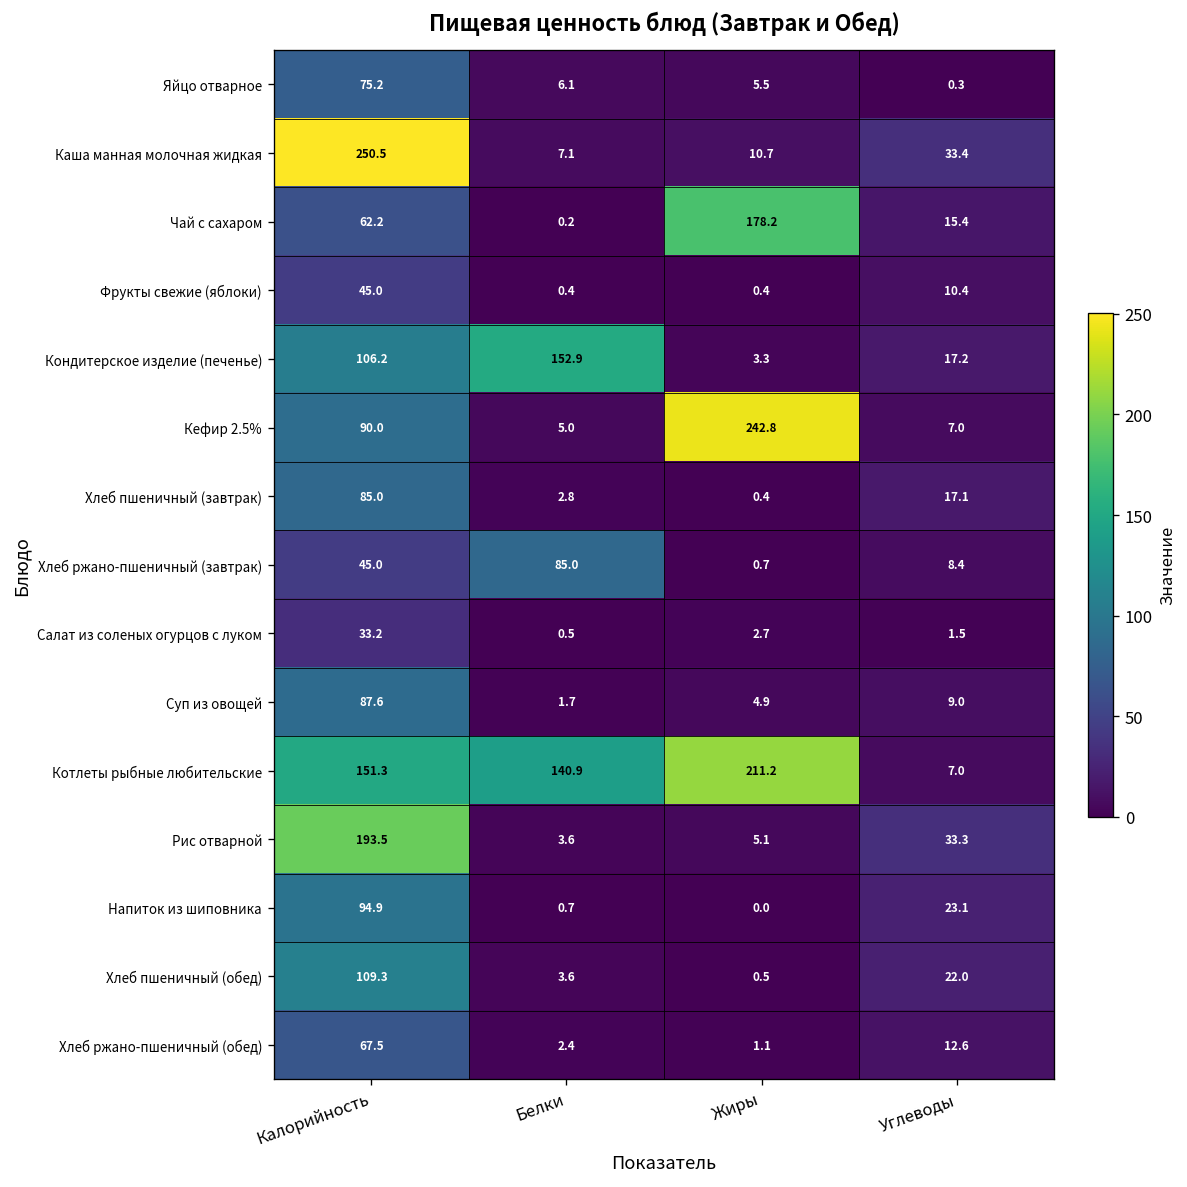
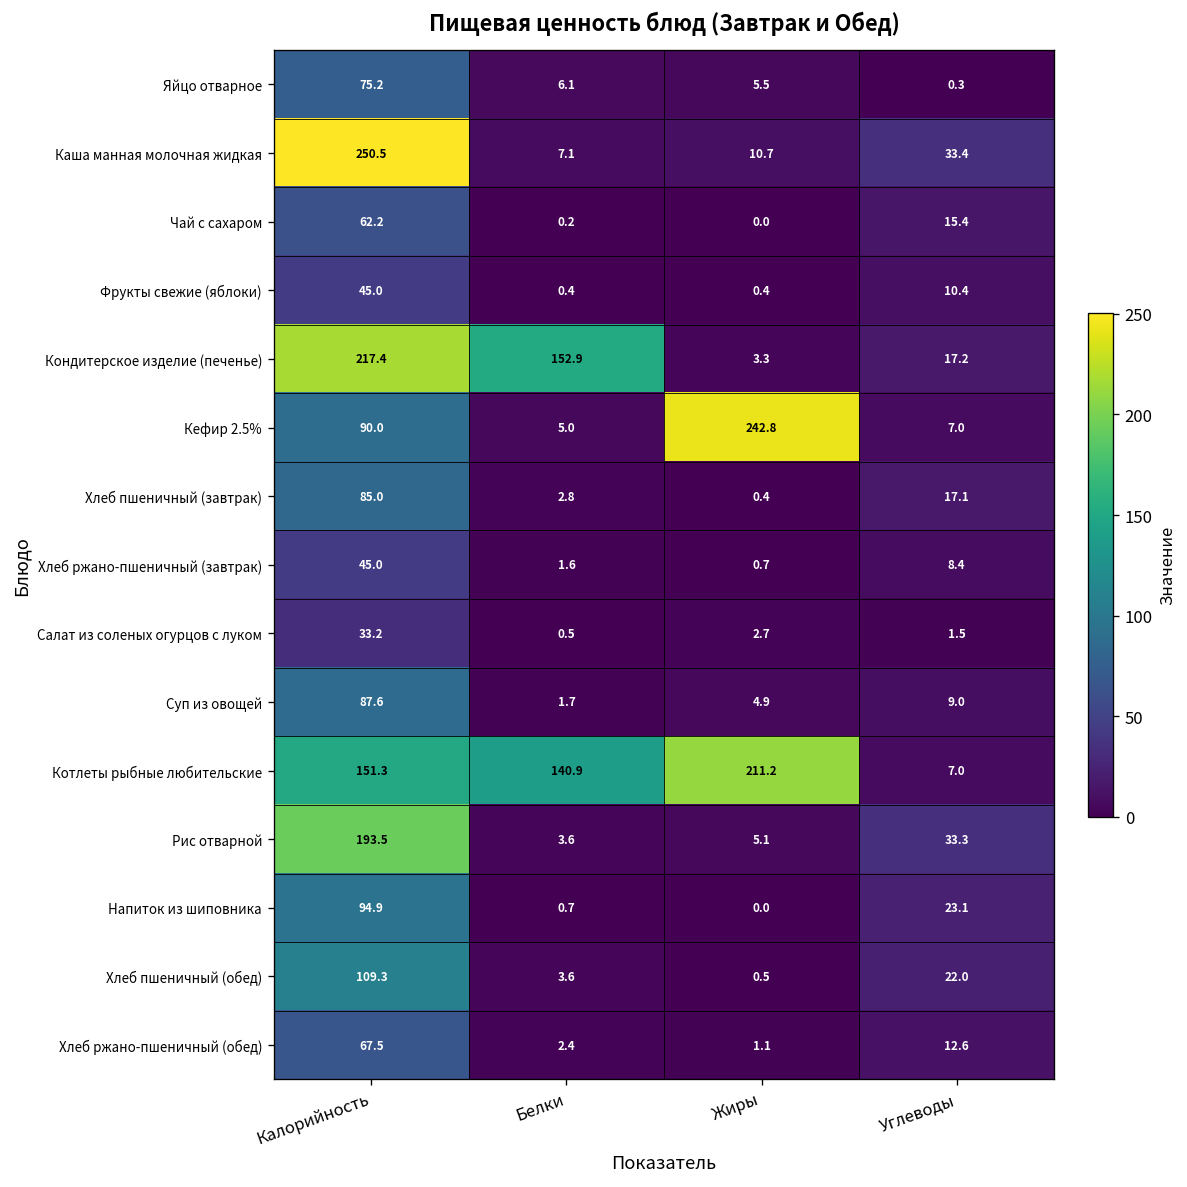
Чай с сахаром, Жиры: 178.2 -> 0.0
Кондитерское изделие (печенье), Калорийность: 106.2 -> 217.4
Хлеб ржано-пшеничный (завтрак), Белки: 85.0 -> 1.6
